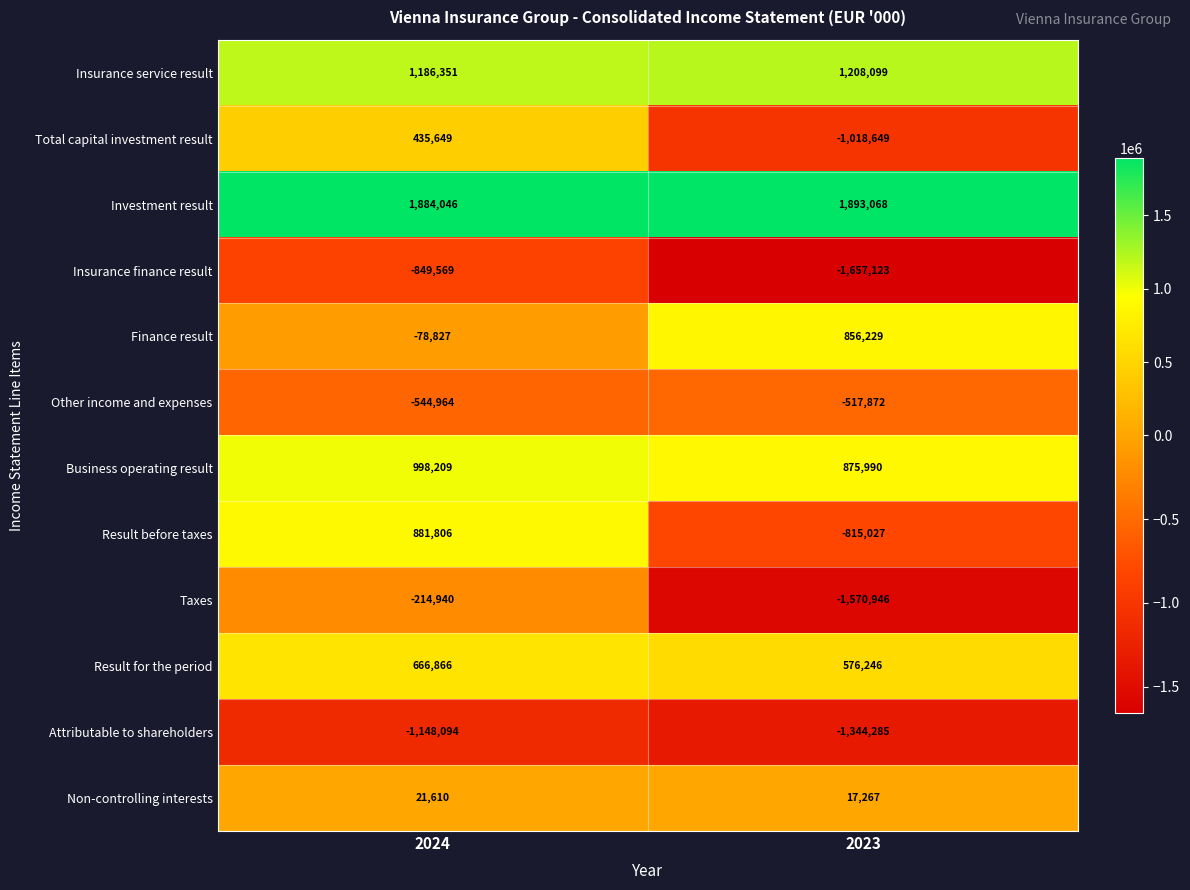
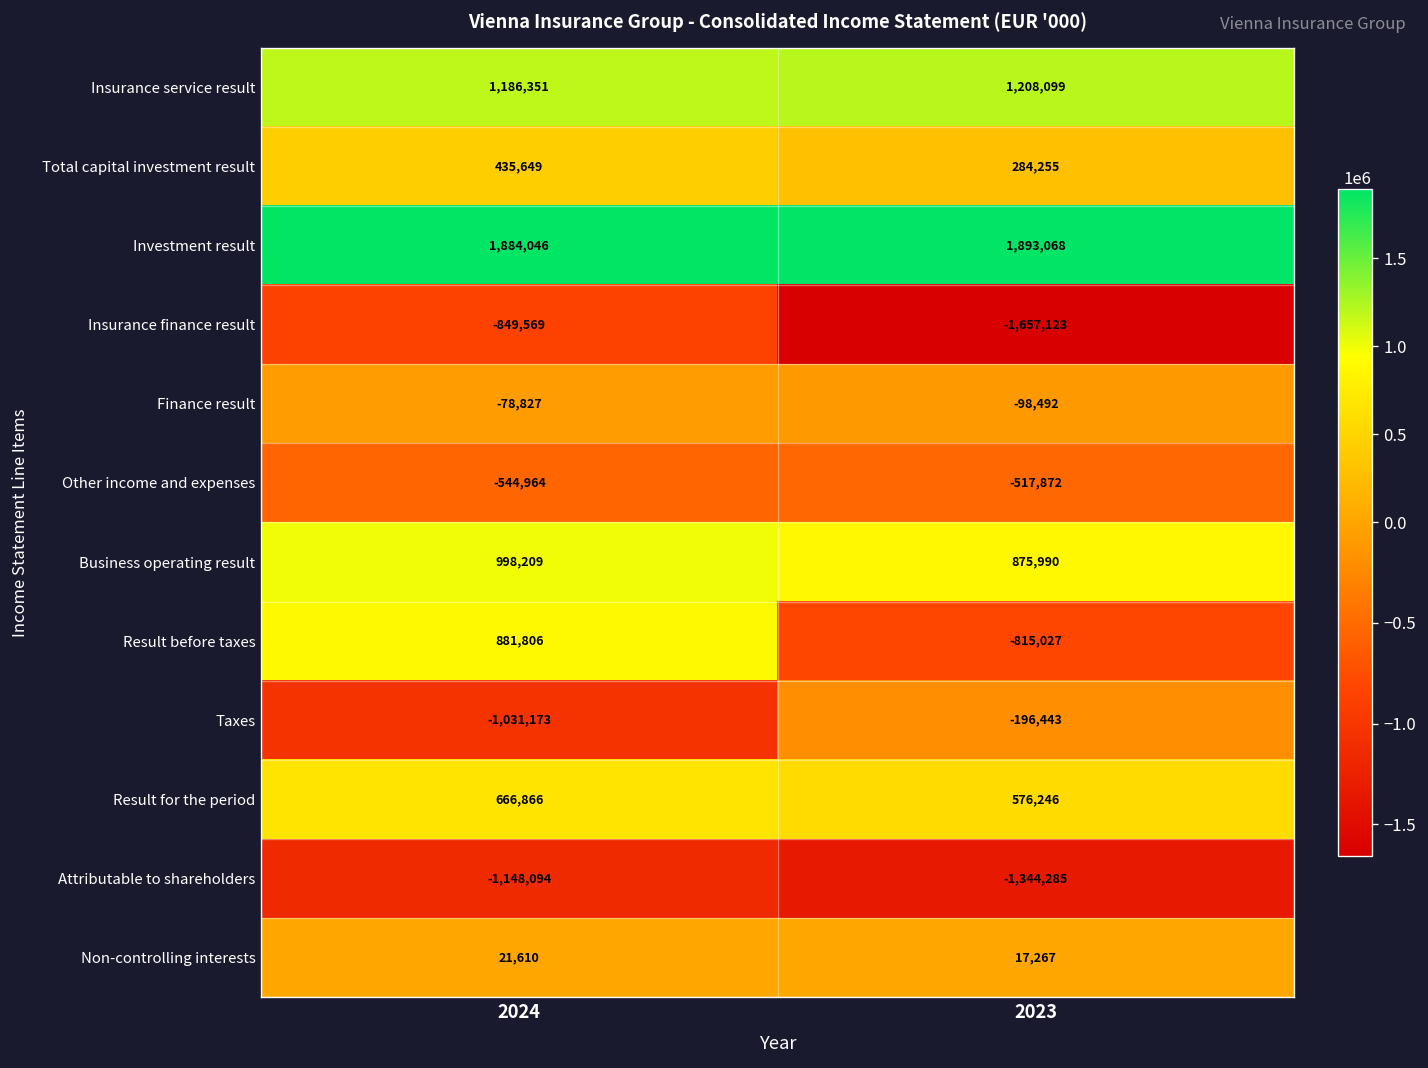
Total capital investment result, 2023: -1,018,649 -> 284,255
Finance result, 2023: 856,229 -> -98,492
Taxes, 2024: -214,940 -> -1,031,173
Taxes, 2023: -1,570,946 -> -196,443
